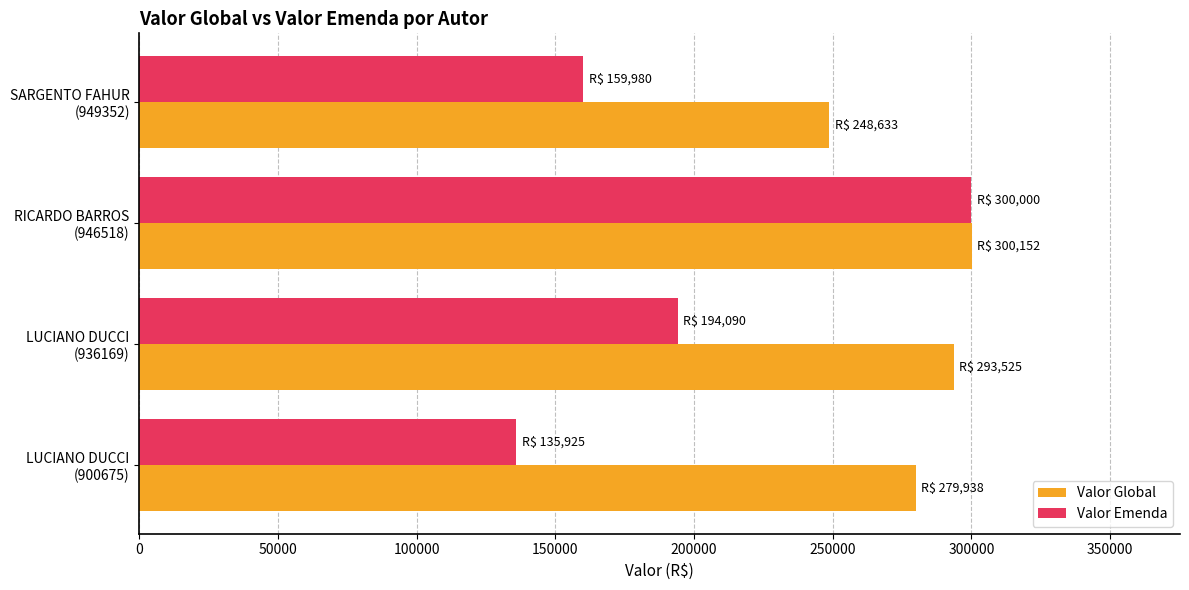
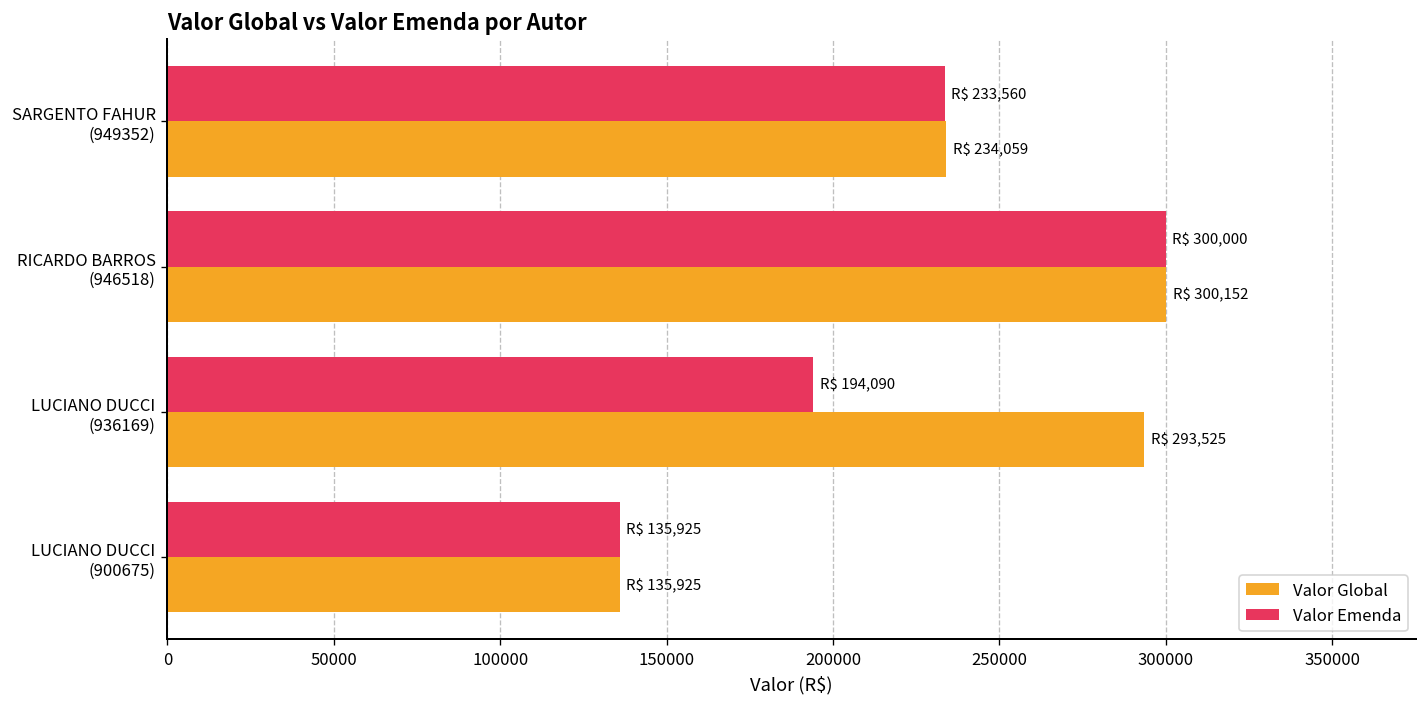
Valor Emenda, SARGENTO FAHUR (949352): 159,980 -> 233,560
Valor Global, SARGENTO FAHUR (949352): 248,633 -> 234,059
Valor Global, LUCIANO DUCCI (900675): 279,938 -> 135,925
